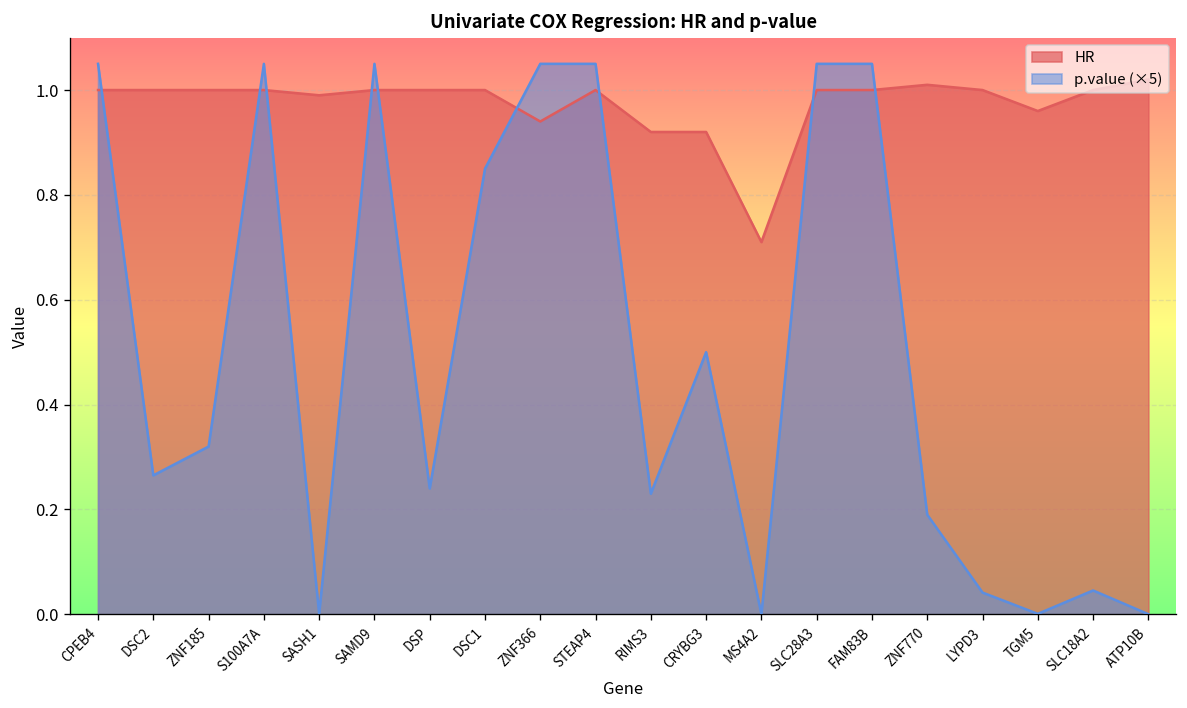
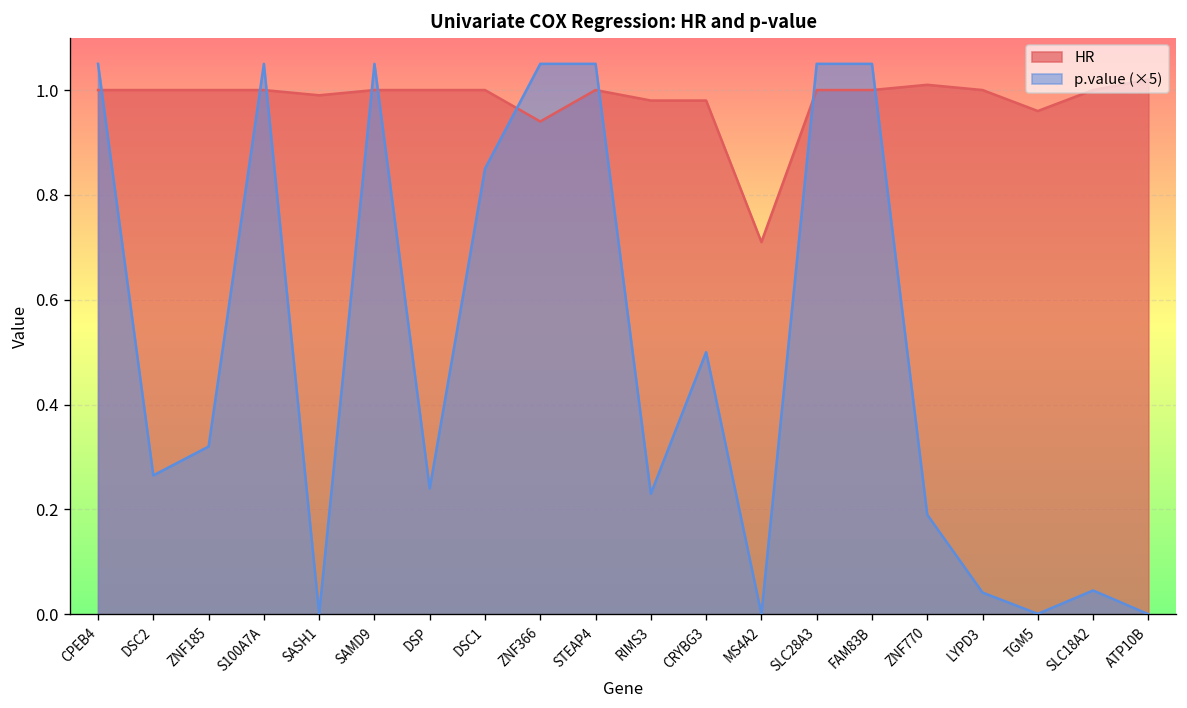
HR, RIMS3: 0.92 -> 0.98
HR, CRYBG3: 0.92 -> 0.98
